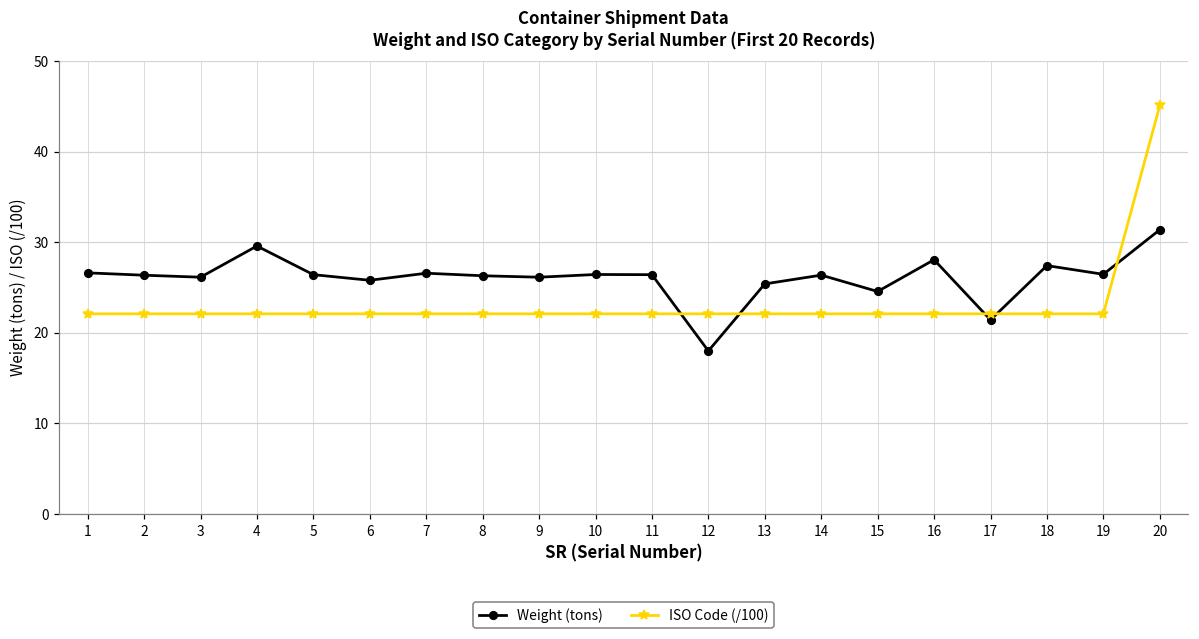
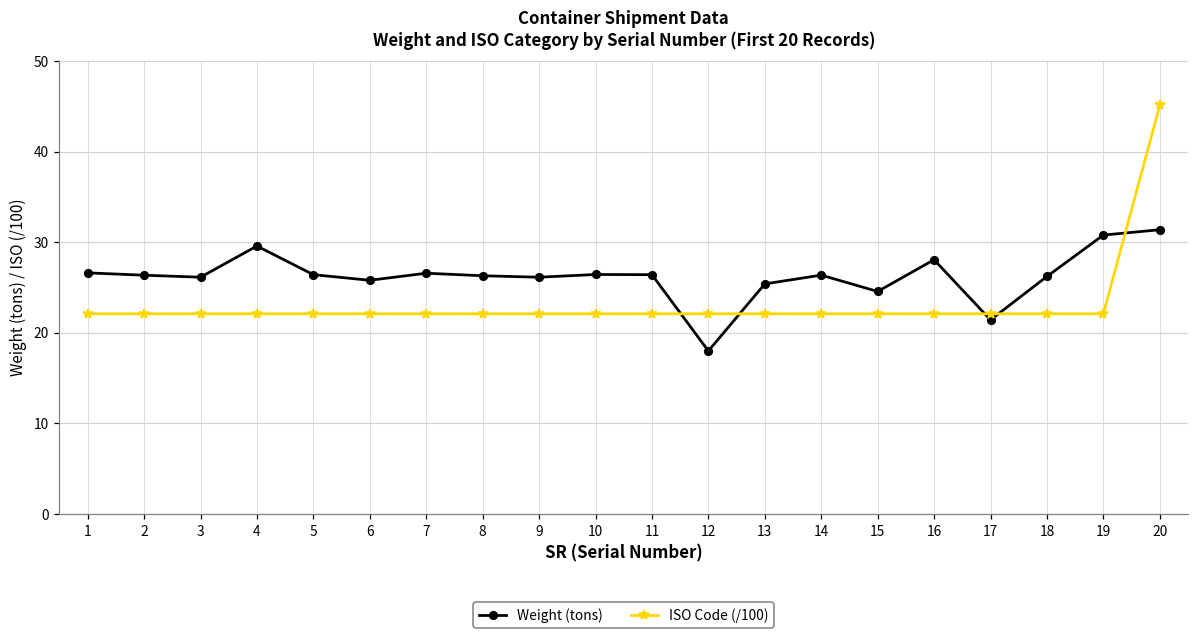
Weight (tons), 18: 27 -> 26
Weight (tons), 19: 26 -> 31
